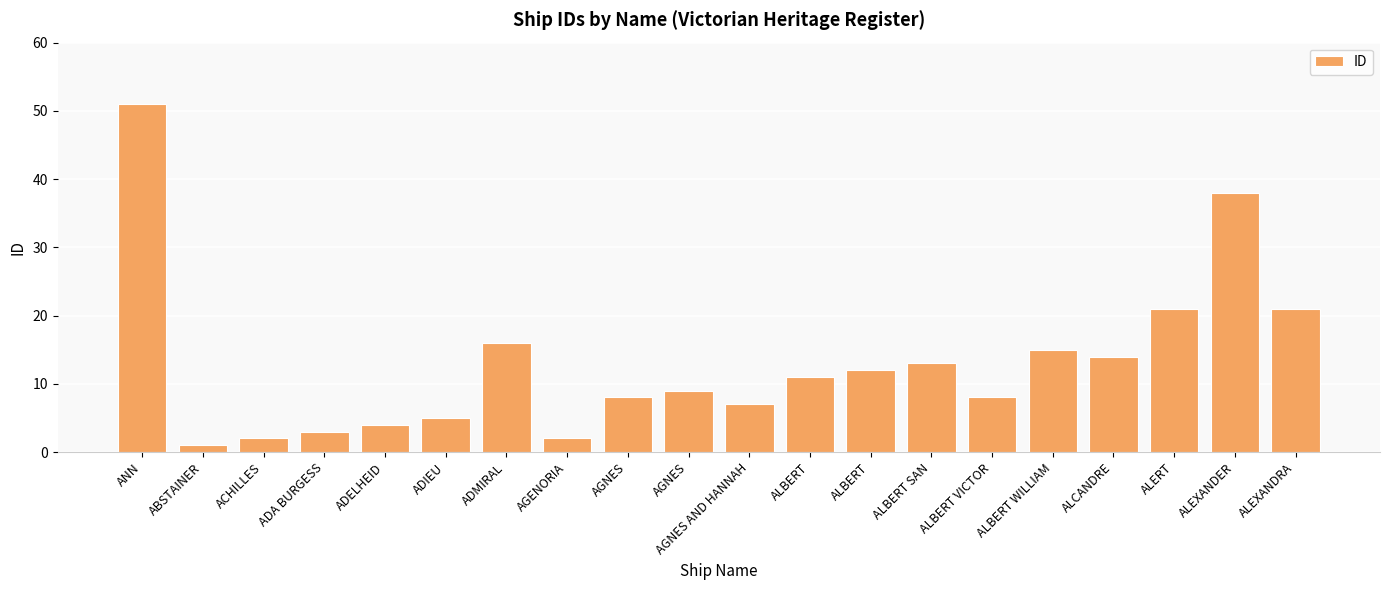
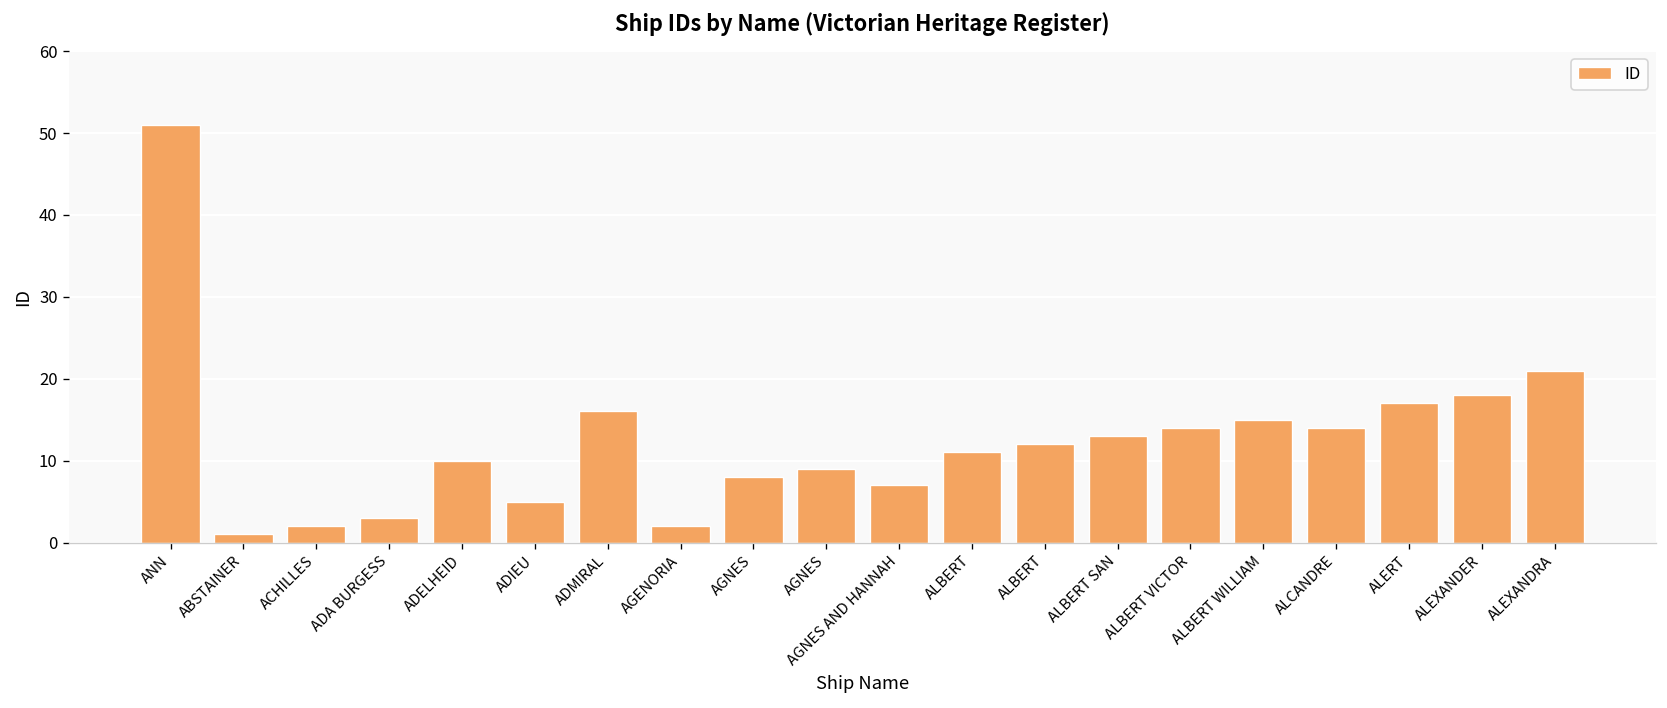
ADELHEID: 4 -> 10
ALBERT VICTOR: 8 -> 14
ALERT: 21 -> 17
ALEXANDER: 38 -> 18
